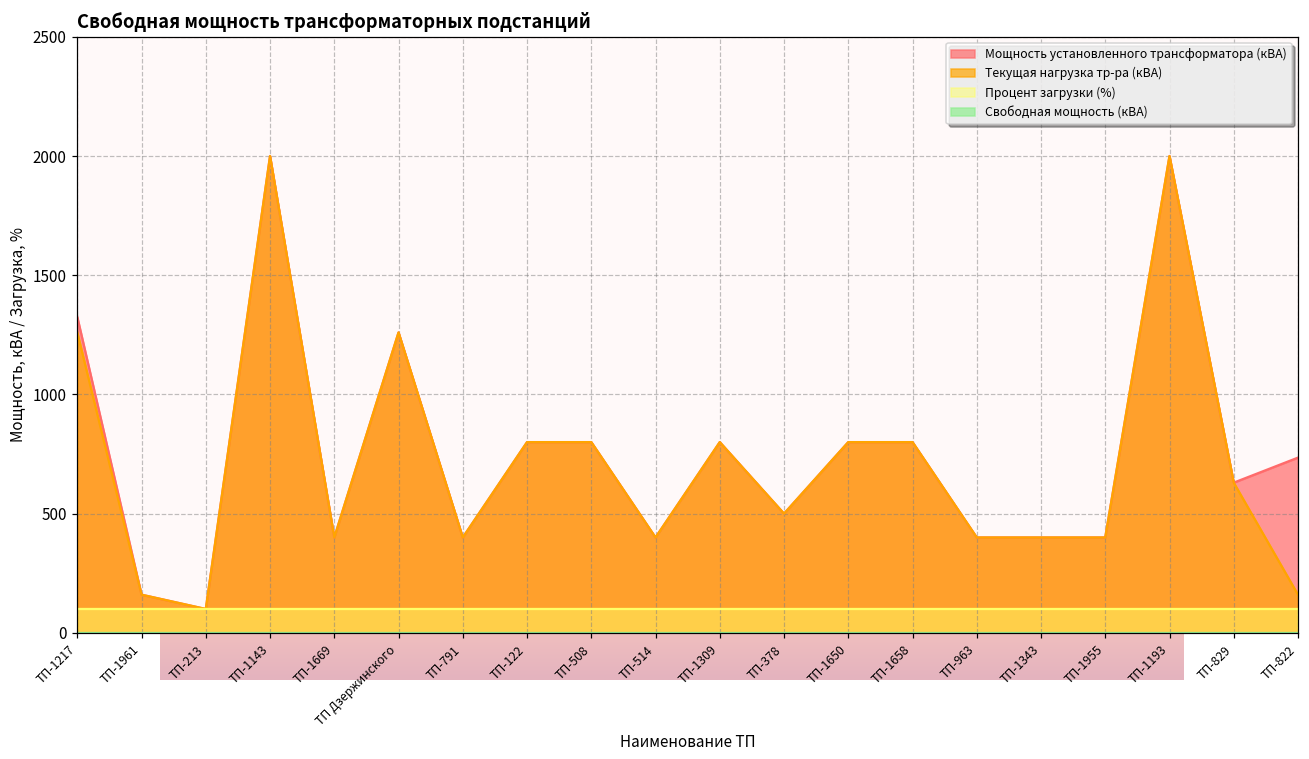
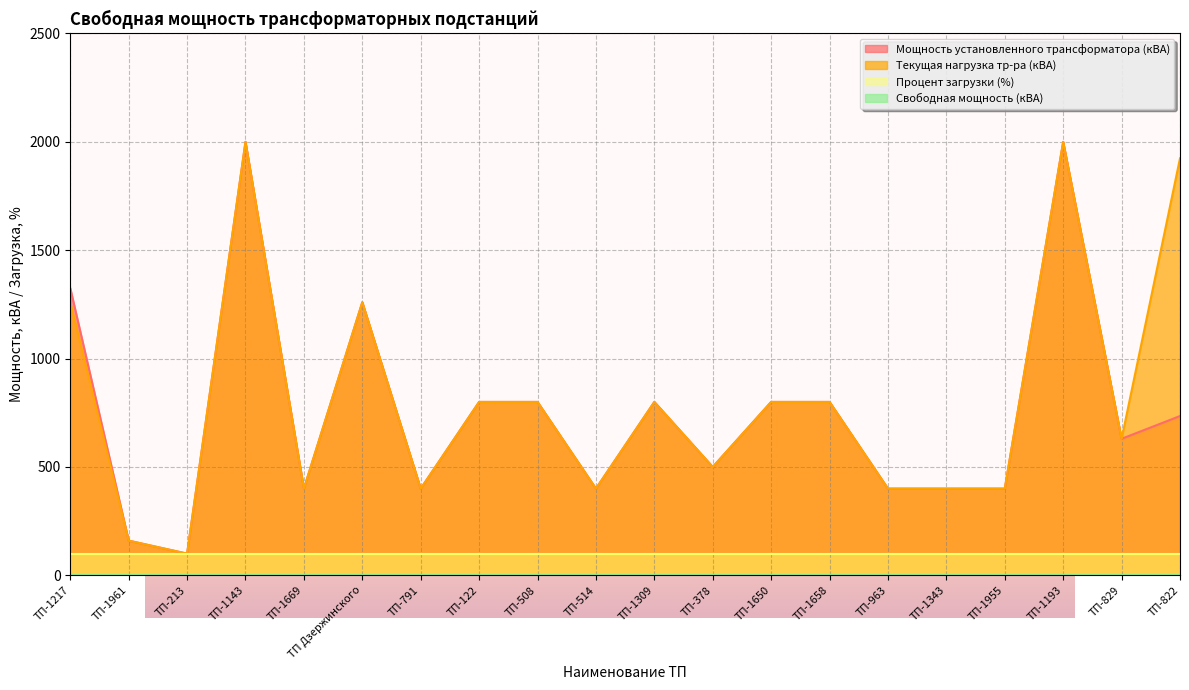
Свободная мощность трансформаторных подстанций, Текущая нагрузка тр-ра (кВА), ТП-822: 160 -> 1920
